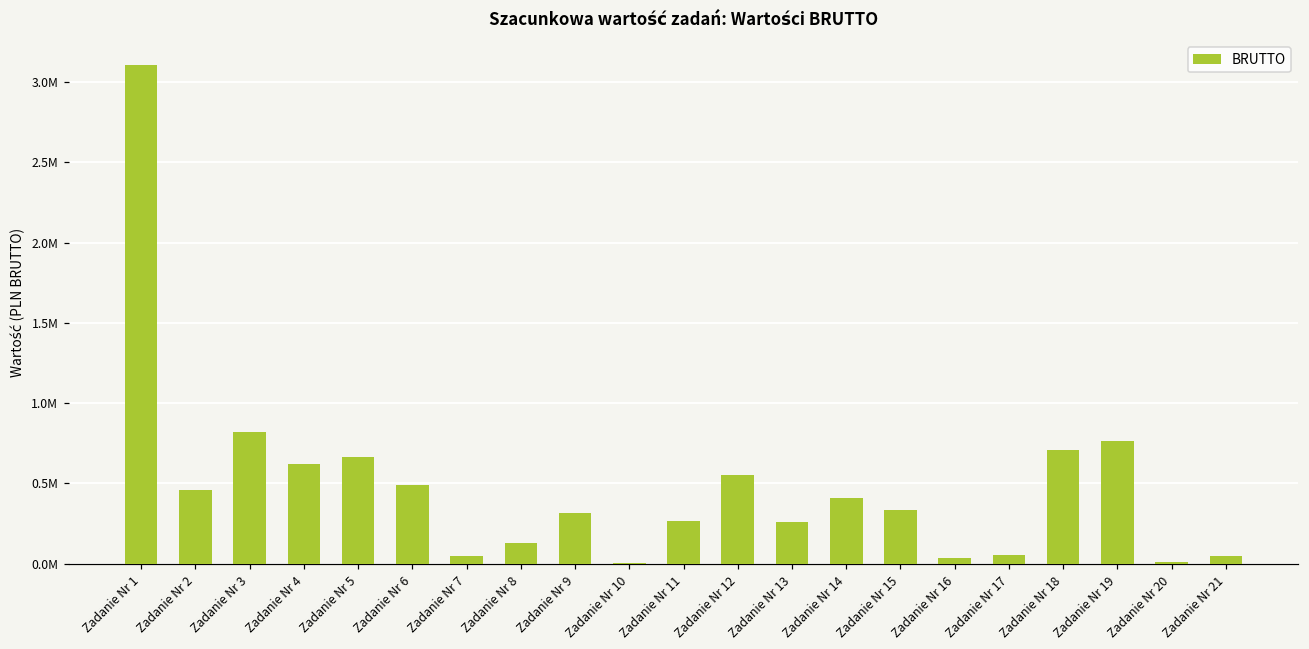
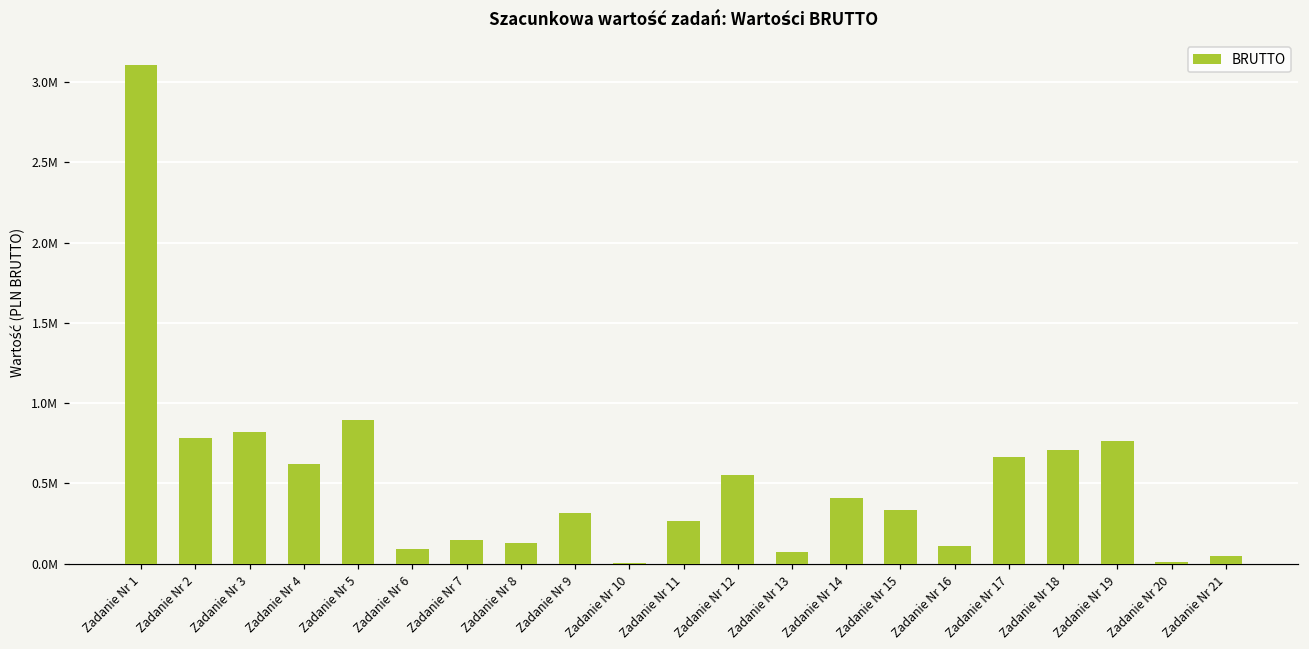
Zadanie Nr 2: 460000 -> 780000
Zadanie Nr 5: 670000 -> 890000
Zadanie Nr 6: 490000 -> 90000
Zadanie Nr 7: 50000 -> 150000
Zadanie Nr 13: 260000 -> 70000
Zadanie Nr 16: 40000 -> 110000
Zadanie Nr 17: 50000 -> 670000
